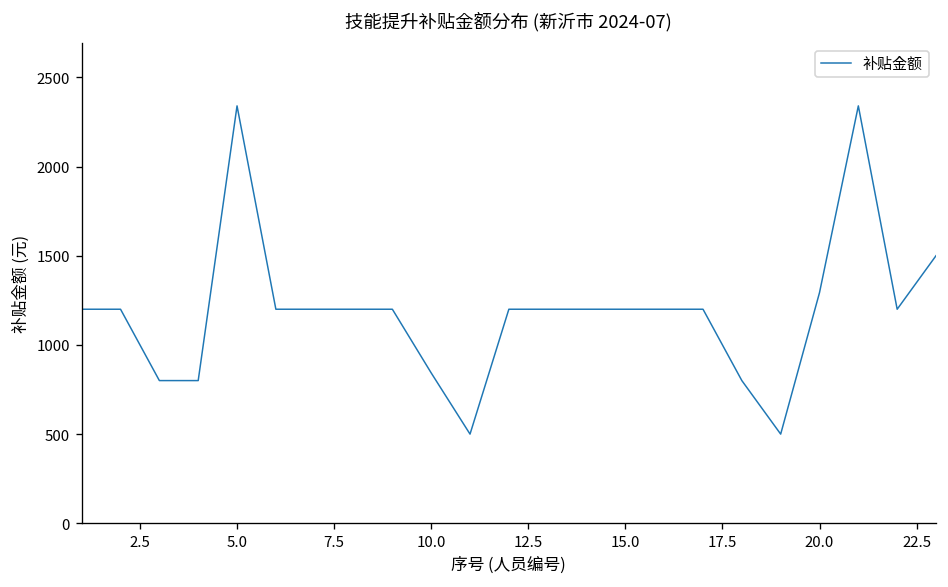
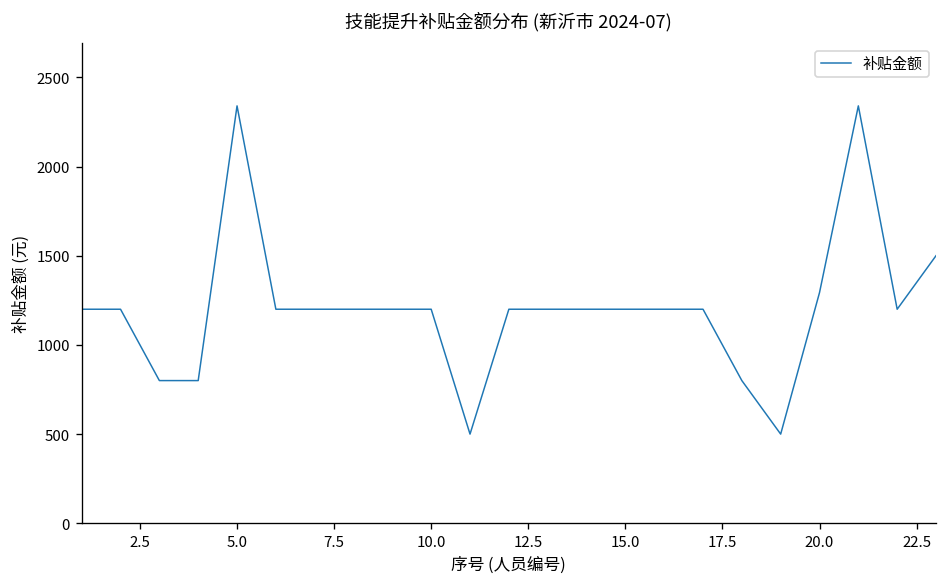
10.0: 840 -> 1200
